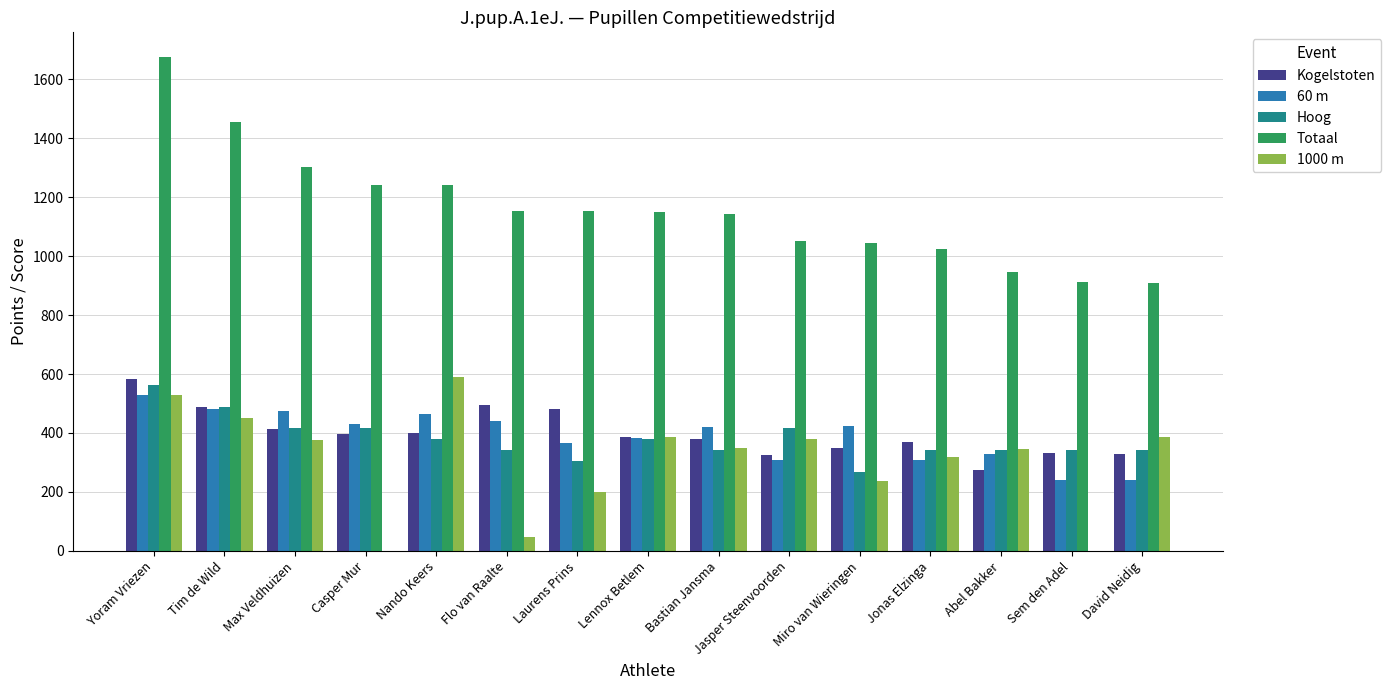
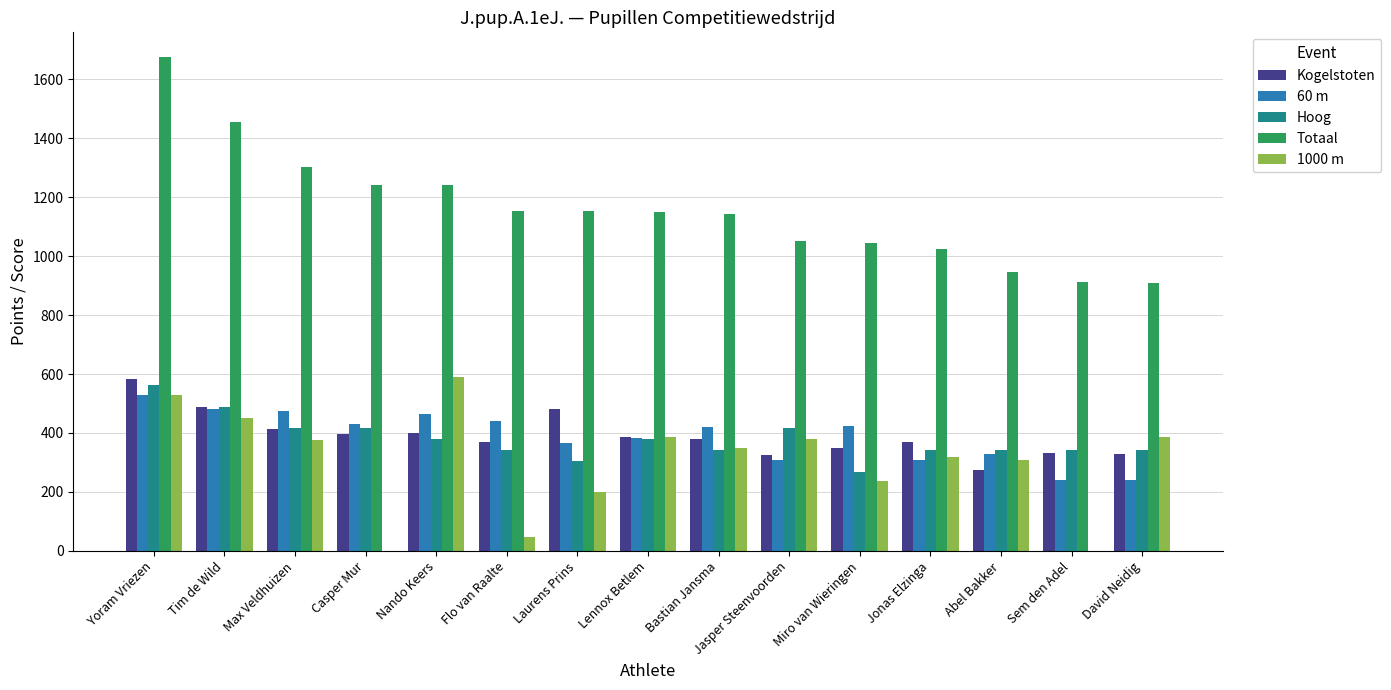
Kogelstoten, Flo van Raalte: 490 -> 370
1000 m, Abel Bakker: 350 -> 310
